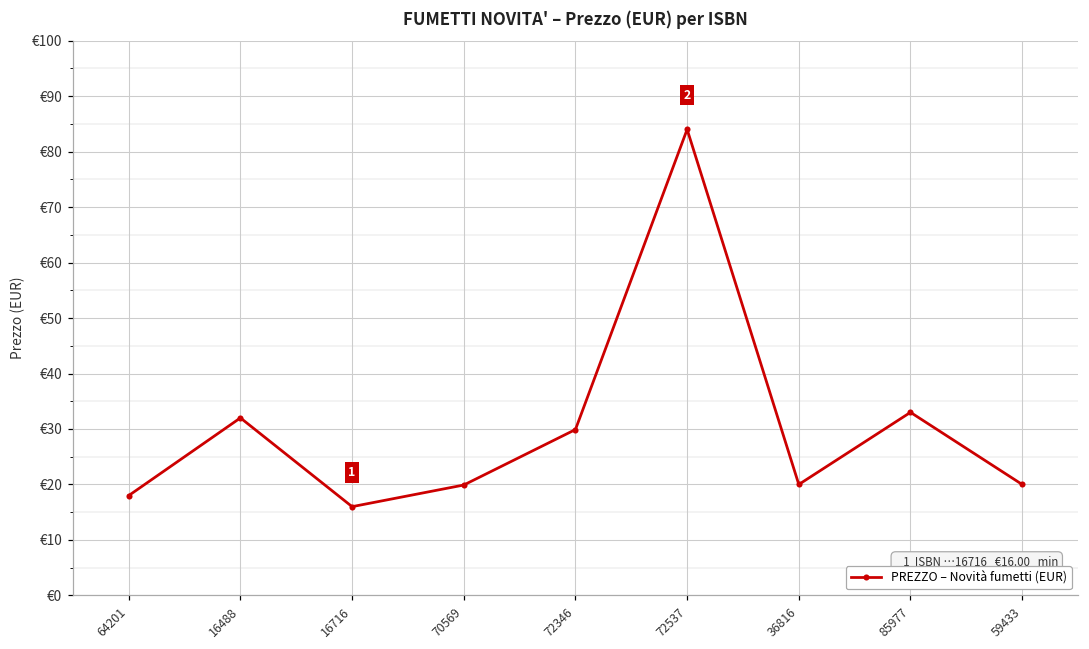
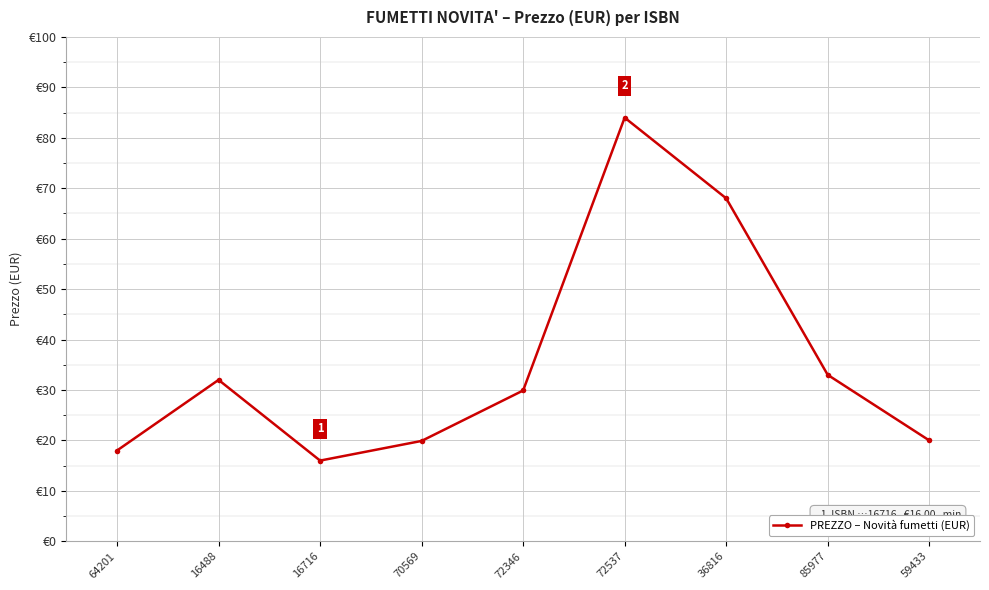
36816: €20 -> €68
